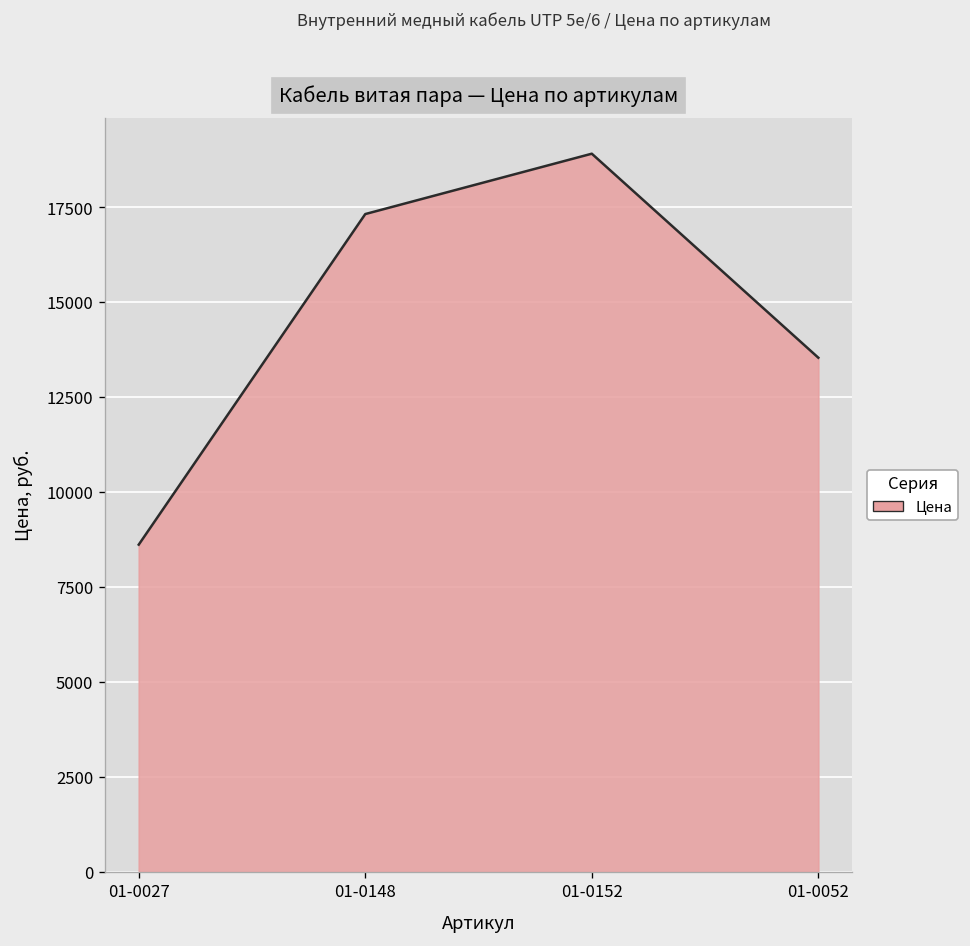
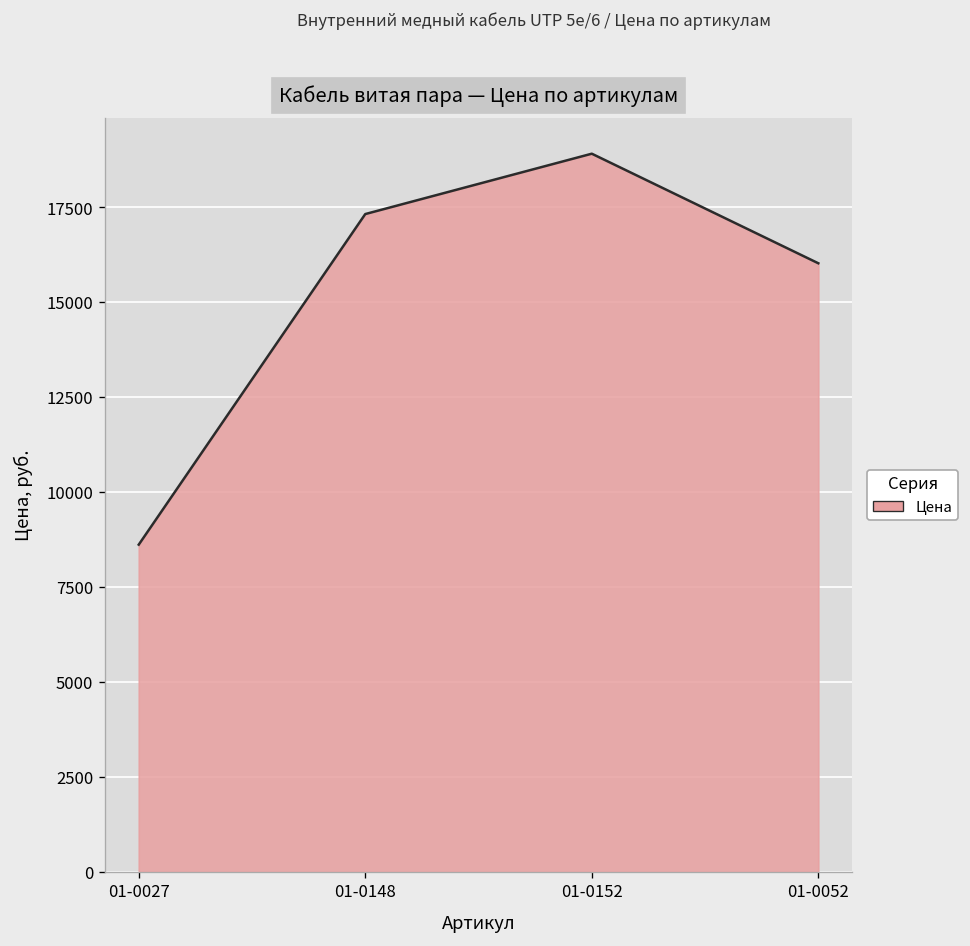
01-0052: 13500 -> 16000
